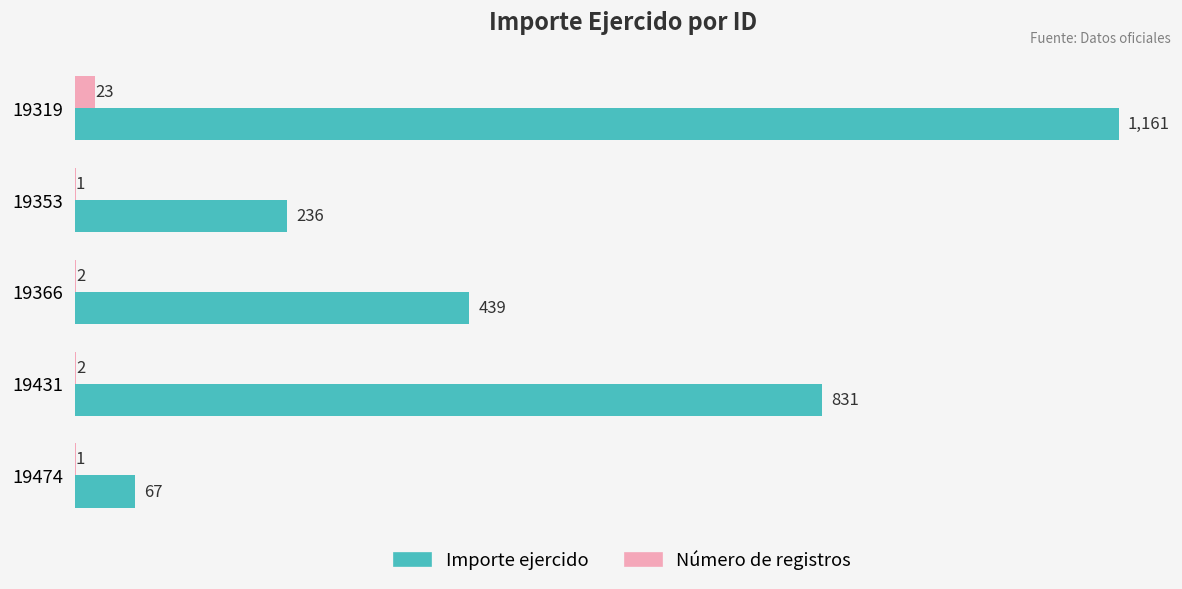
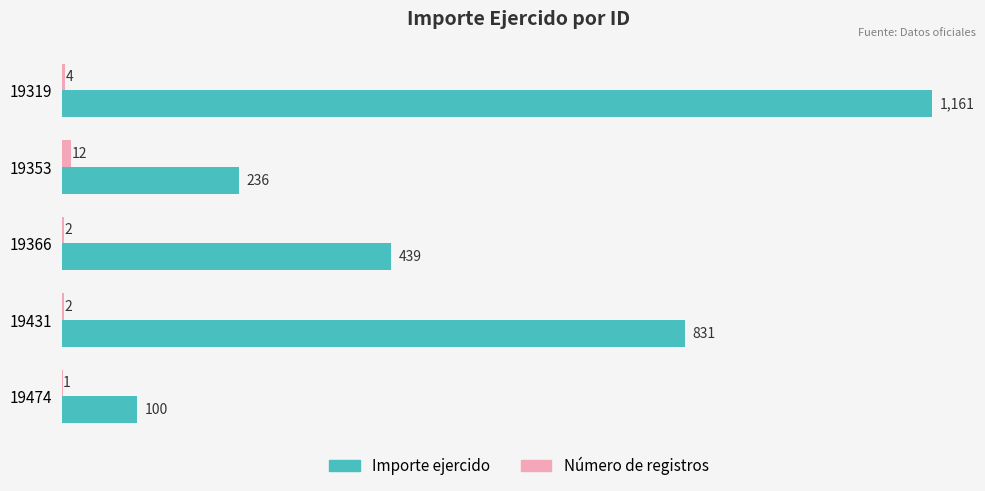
Número de registros, 19319: 23 -> 4
Número de registros, 19353: 1 -> 12
Importe ejercido, 19474: 67 -> 100
